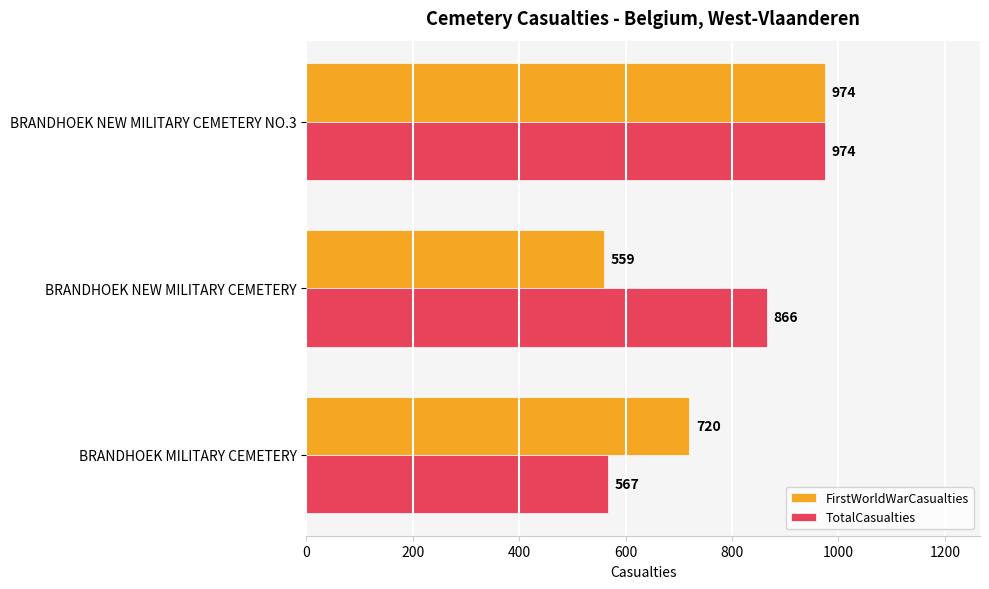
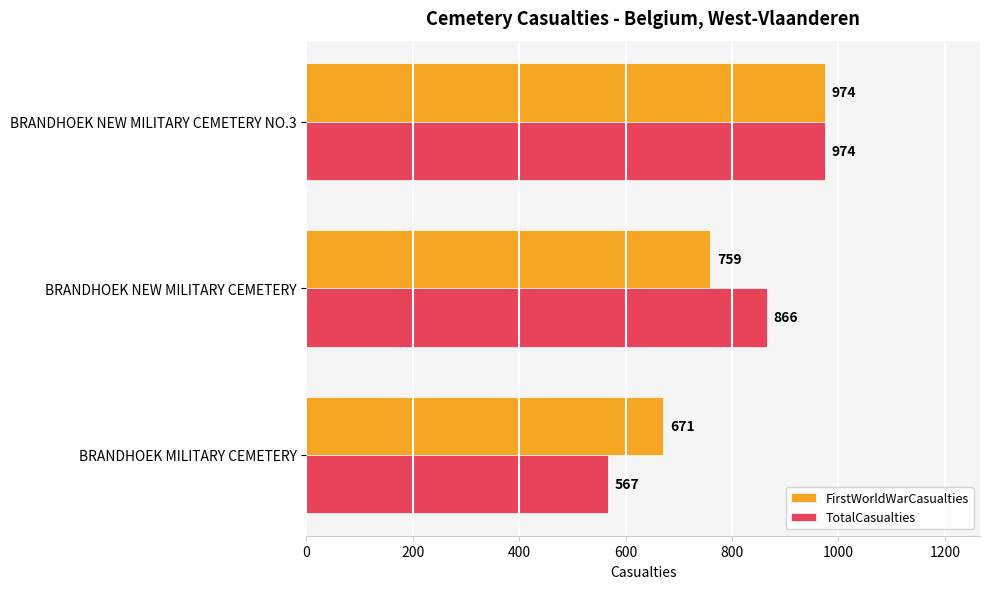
FirstWorldWarCasualties, BRANDHOEK NEW MILITARY CEMETERY: 559 -> 759
FirstWorldWarCasualties, BRANDHOEK MILITARY CEMETERY: 720 -> 671
